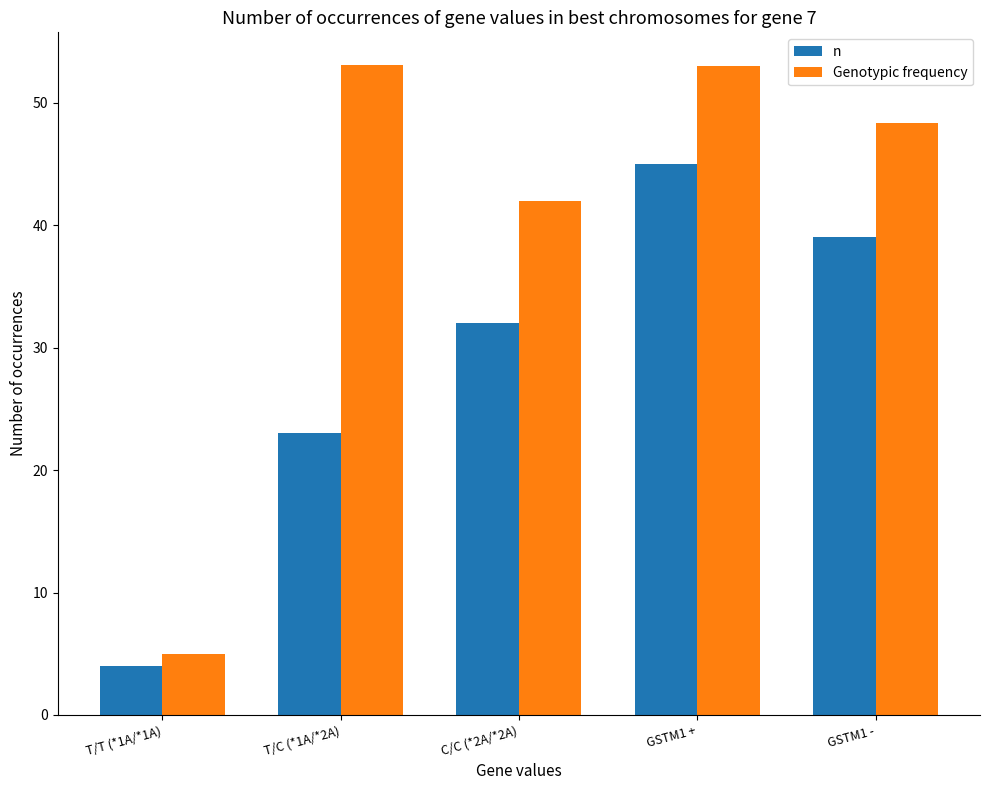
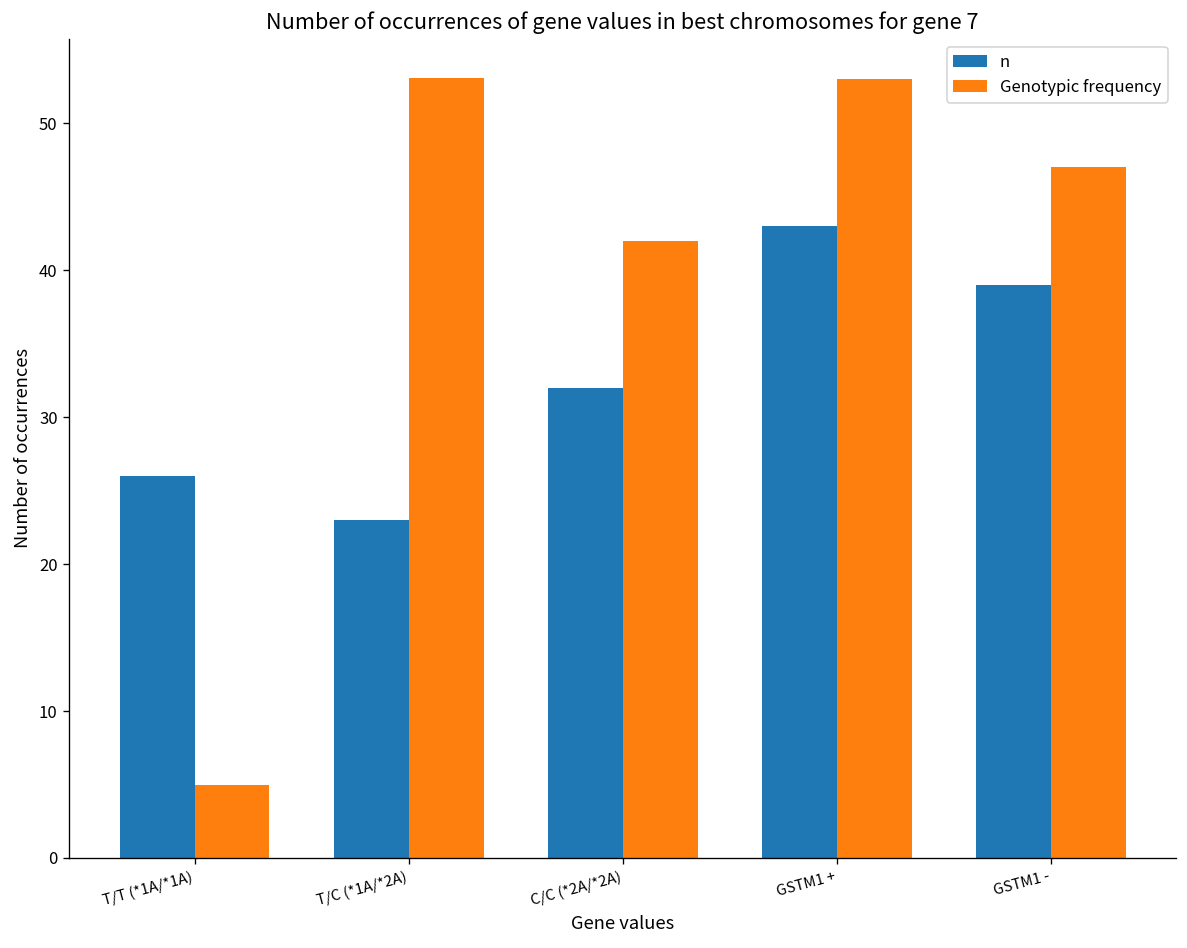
n, T/T (*1A/*1A): 4 -> 26
n, GSTM1 +: 45 -> 43
Genotypic frequency, GSTM1 -: 48.3 -> 47.0
